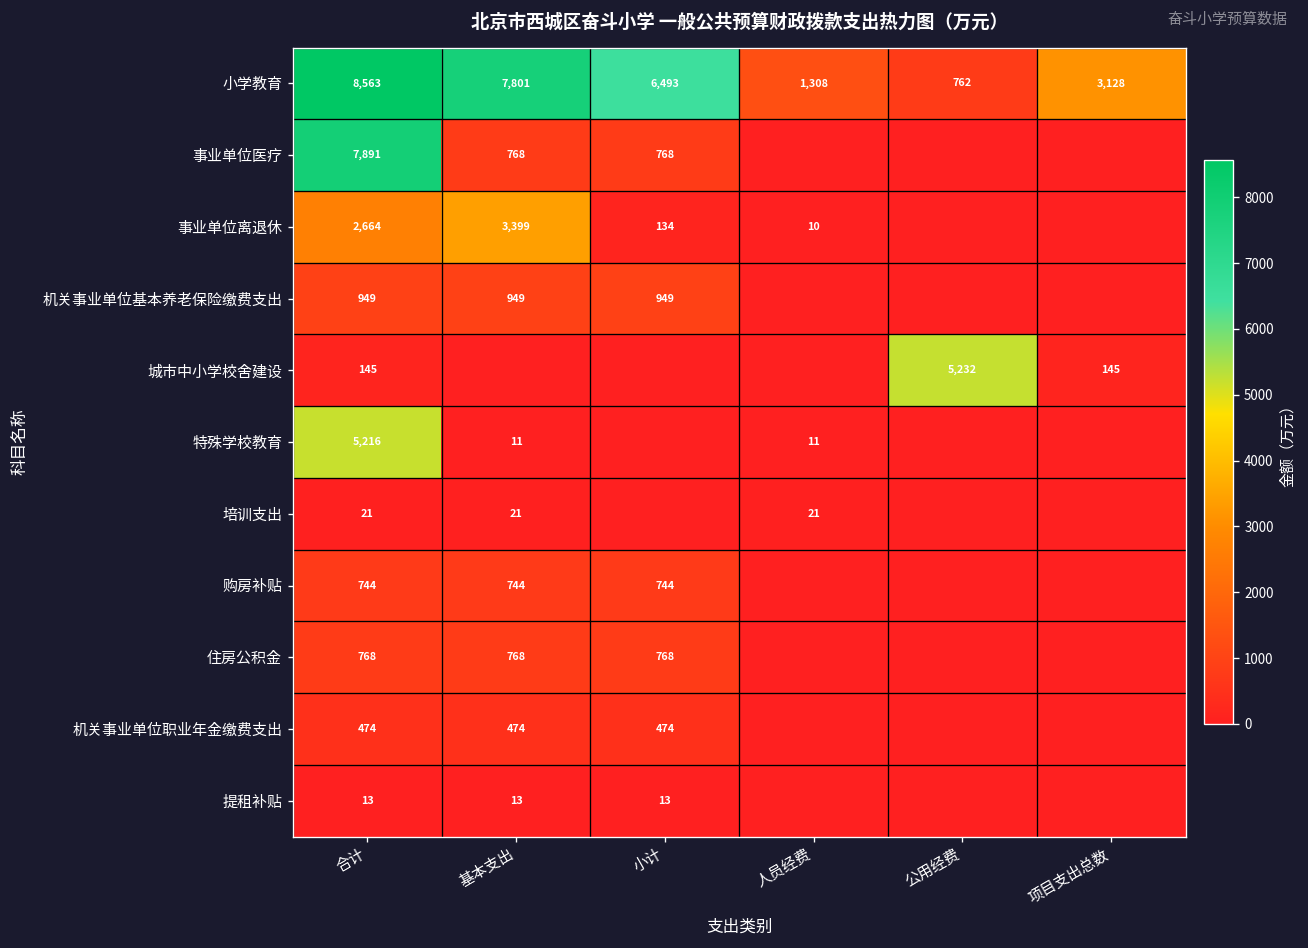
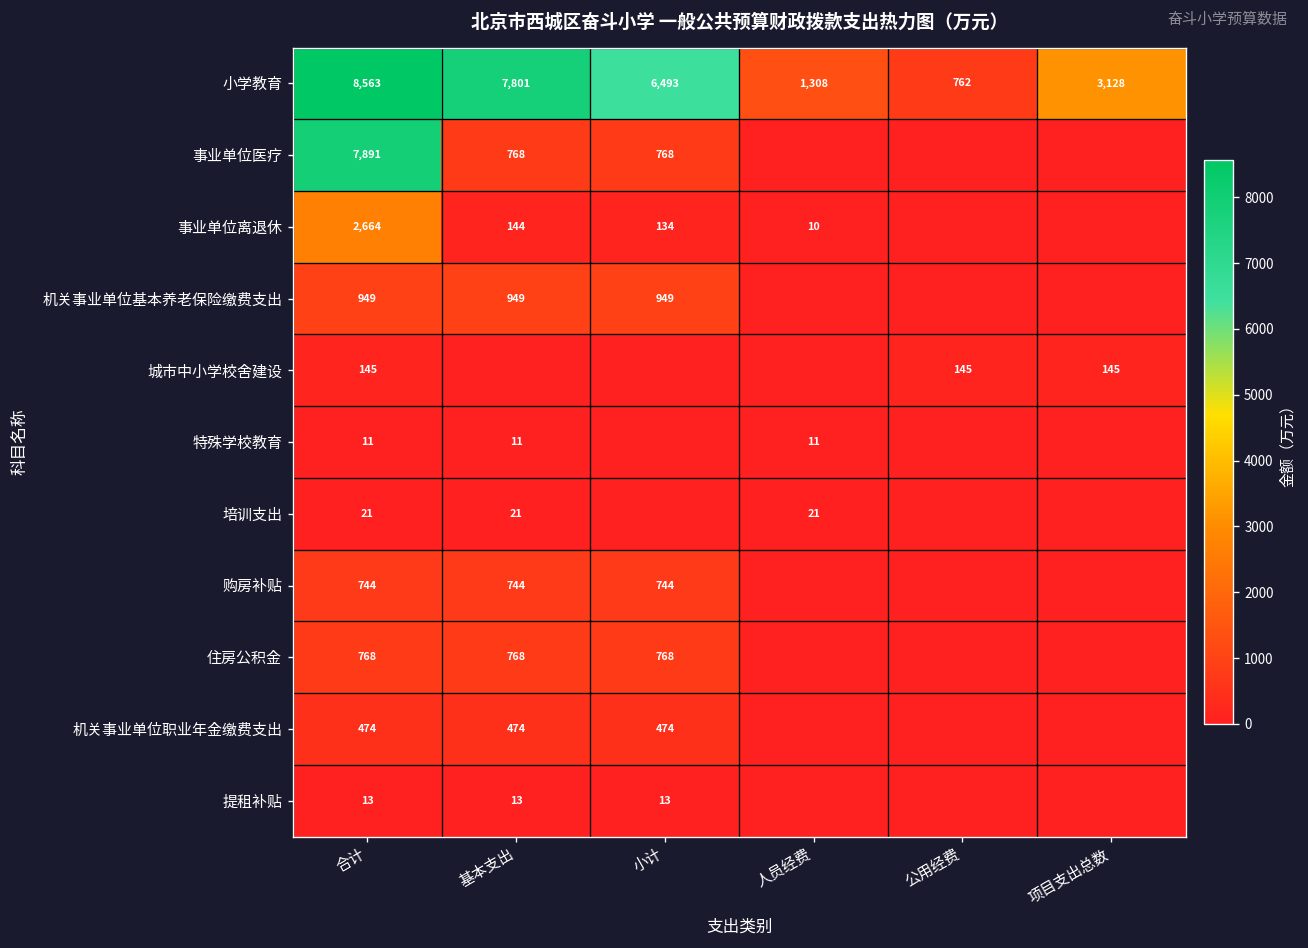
事业单位离退休, 基本支出: 3,399 -> 144
城市中小学校舍建设, 公用经费: 5,232 -> 145
特殊学校教育, 合计: 5,216 -> 11
